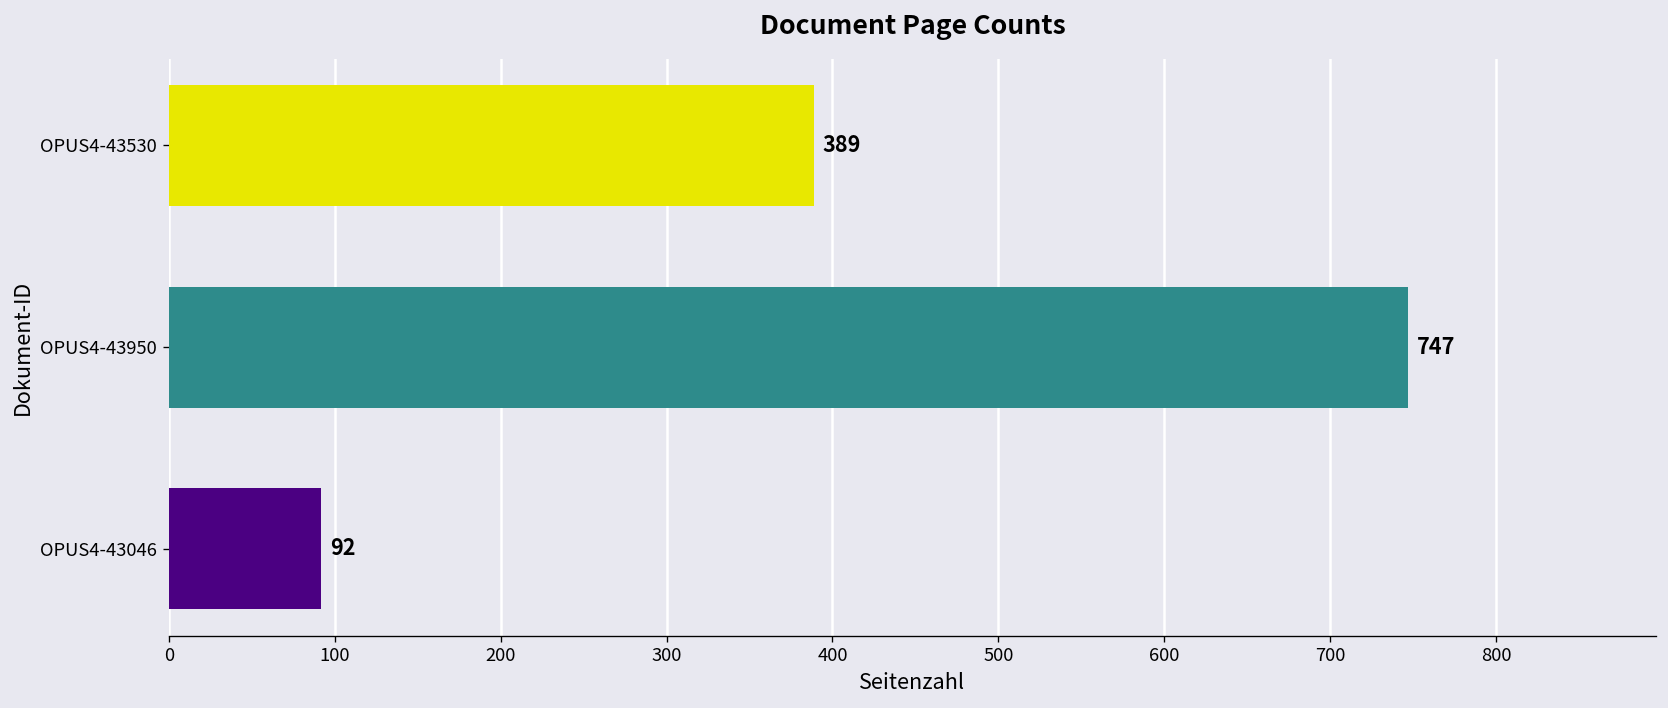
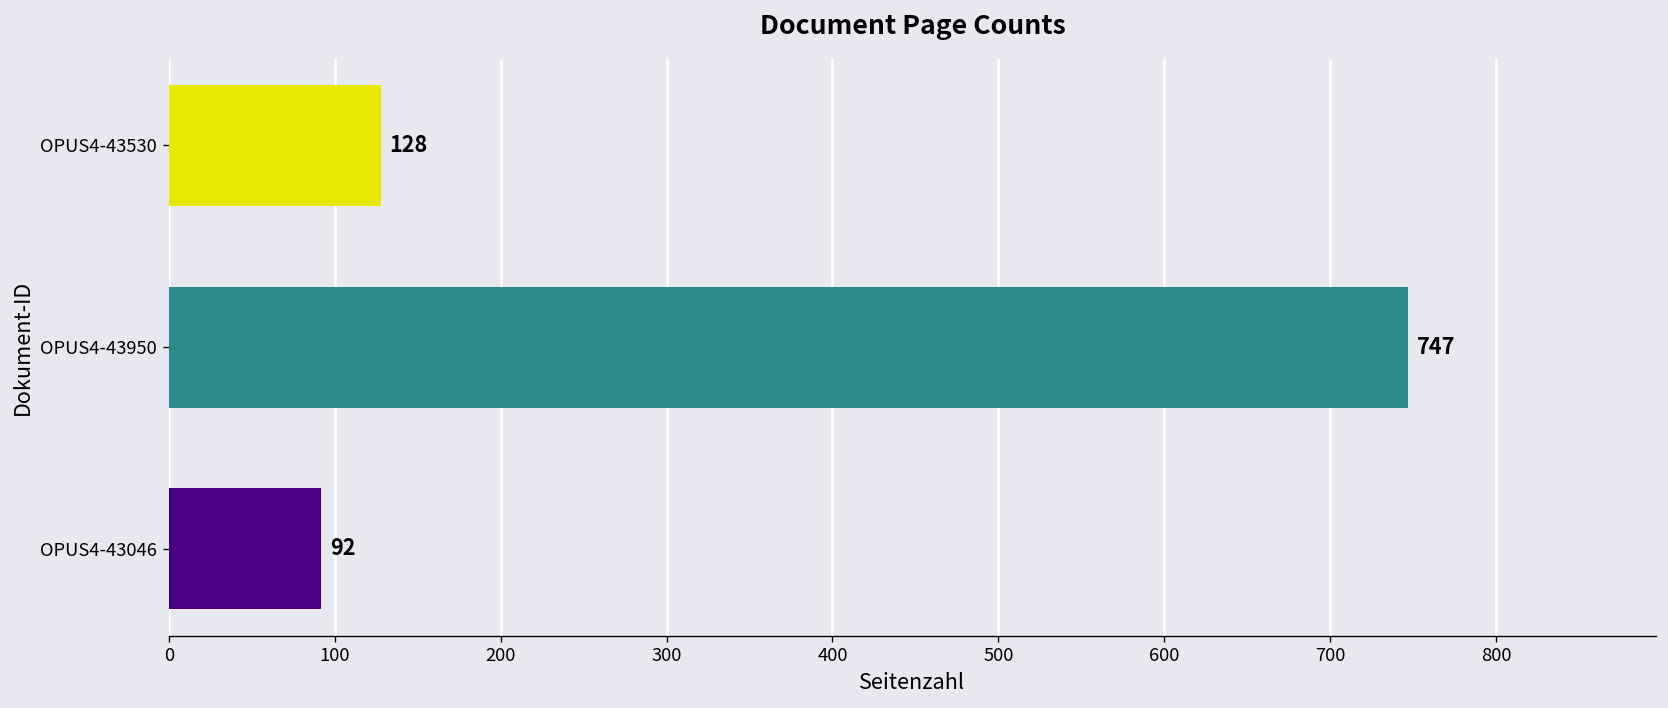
OPUS4-43530: 389 -> 128
